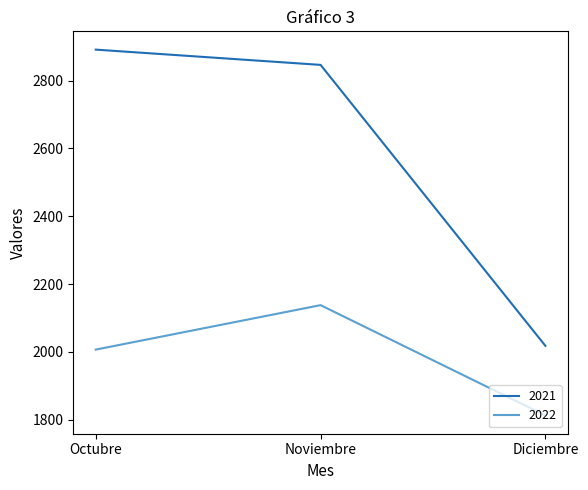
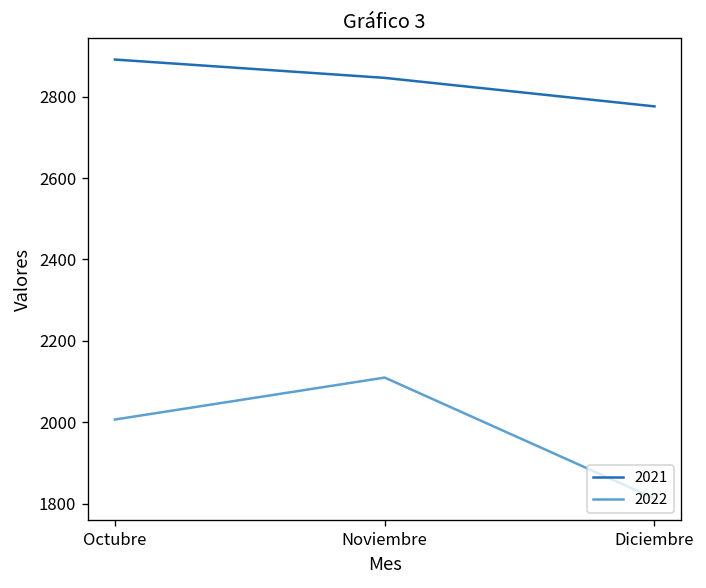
2022, Noviembre: 2140 -> 2110
2021, Diciembre: 2020 -> 2780
